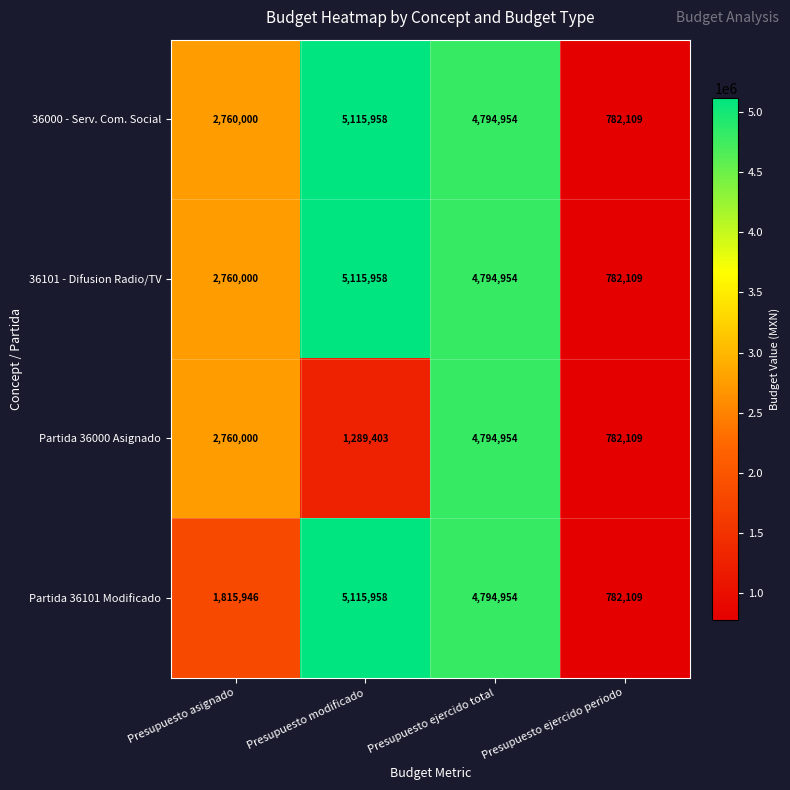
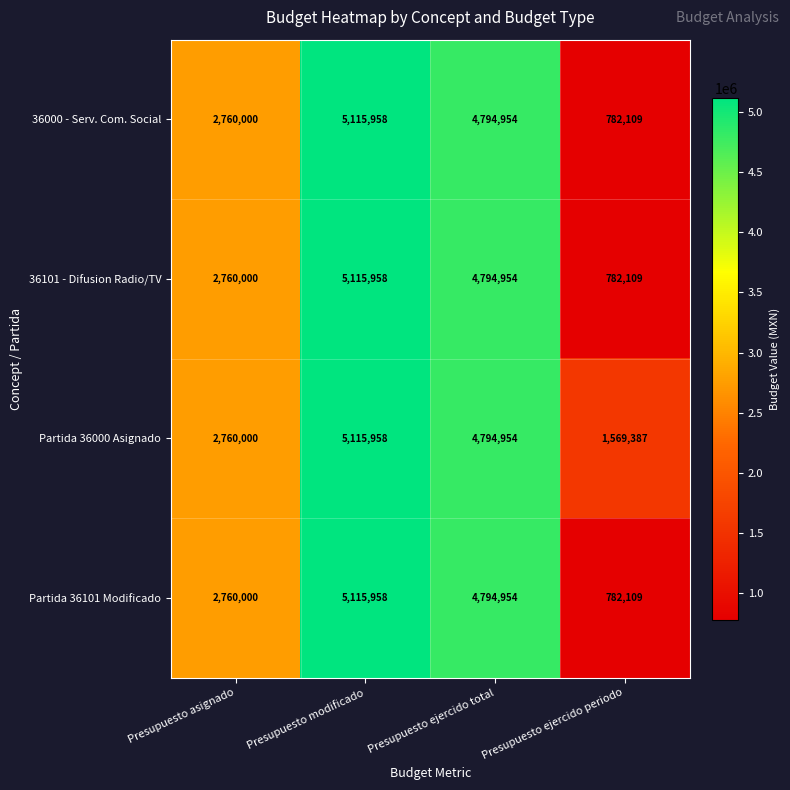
Partida 36000 Asignado, Presupuesto modificado: 1,289,403 -> 5,115,958
Partida 36000 Asignado, Presupuesto ejercido periodo: 782,109 -> 1,569,387
Partida 36101 Modificado, Presupuesto asignado: 1,815,946 -> 2,760,000
